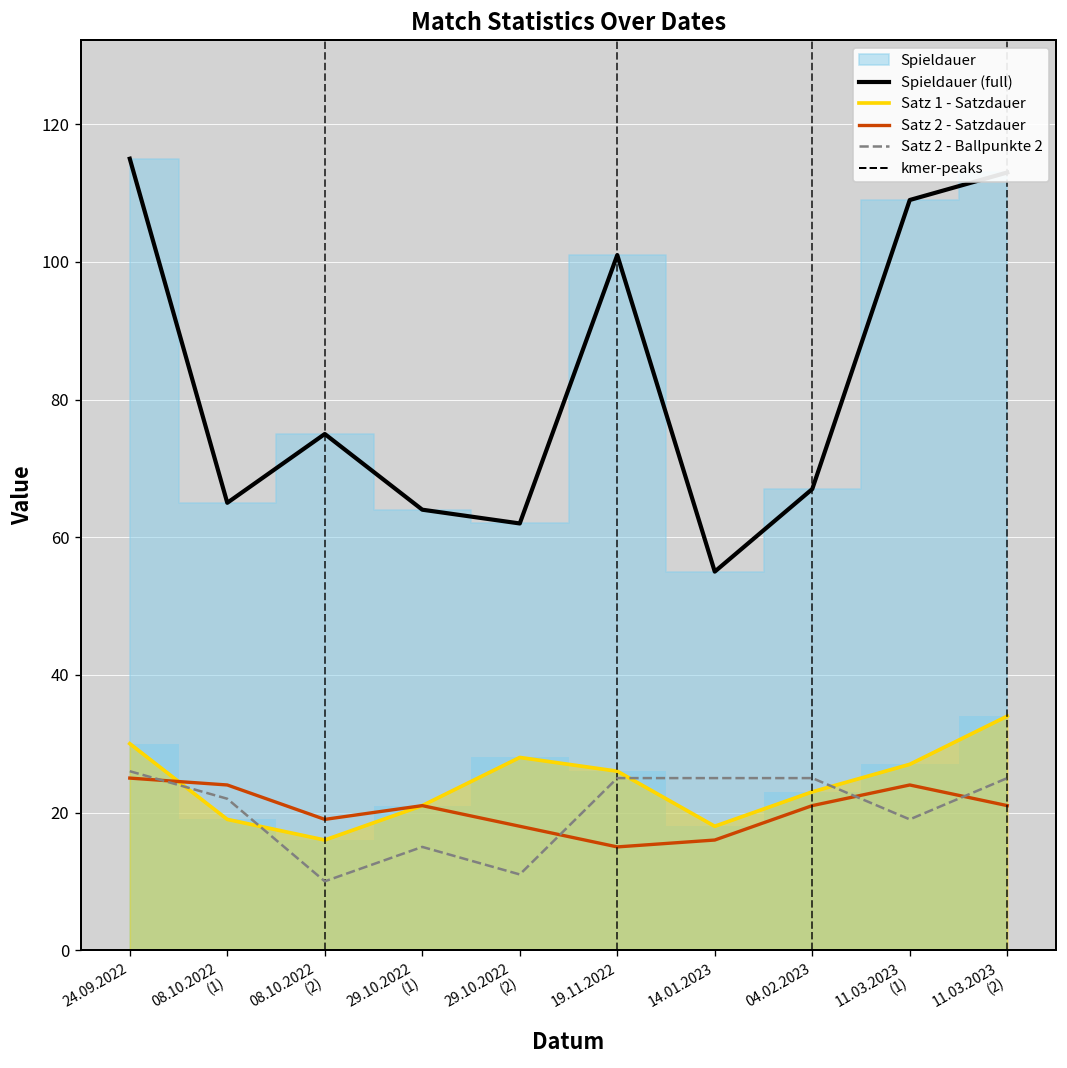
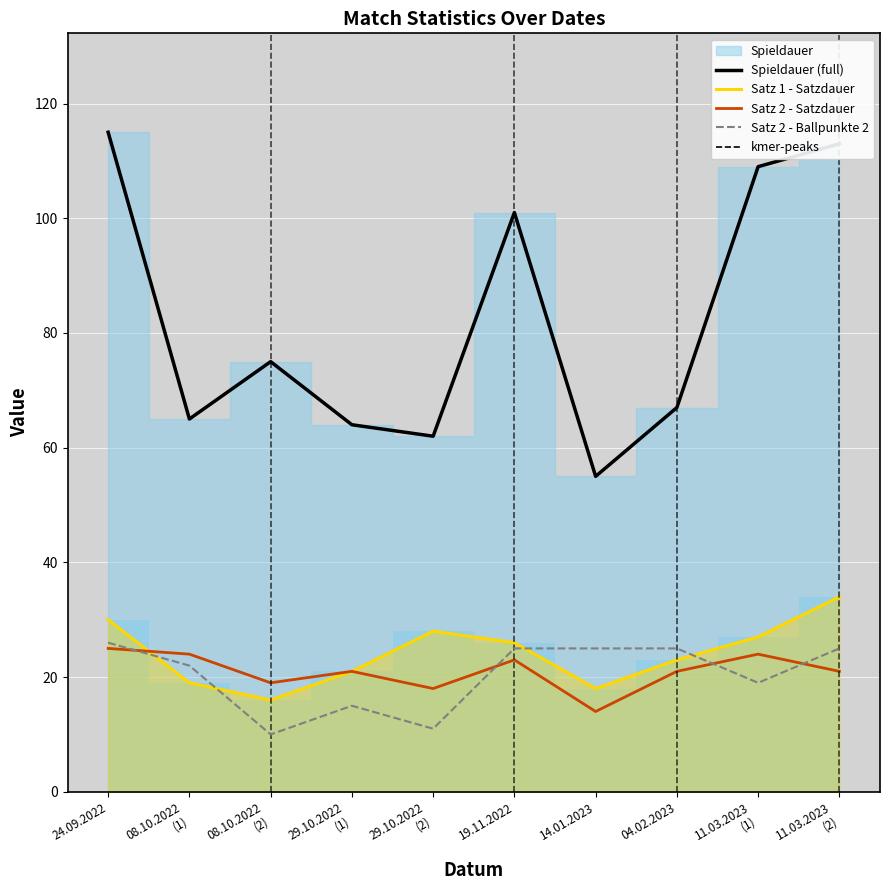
Satz 2 - Satzdauer, 19.11.2022: 15 -> 23
Satz 2 - Satzdauer, 14.01.2023: 16 -> 14
